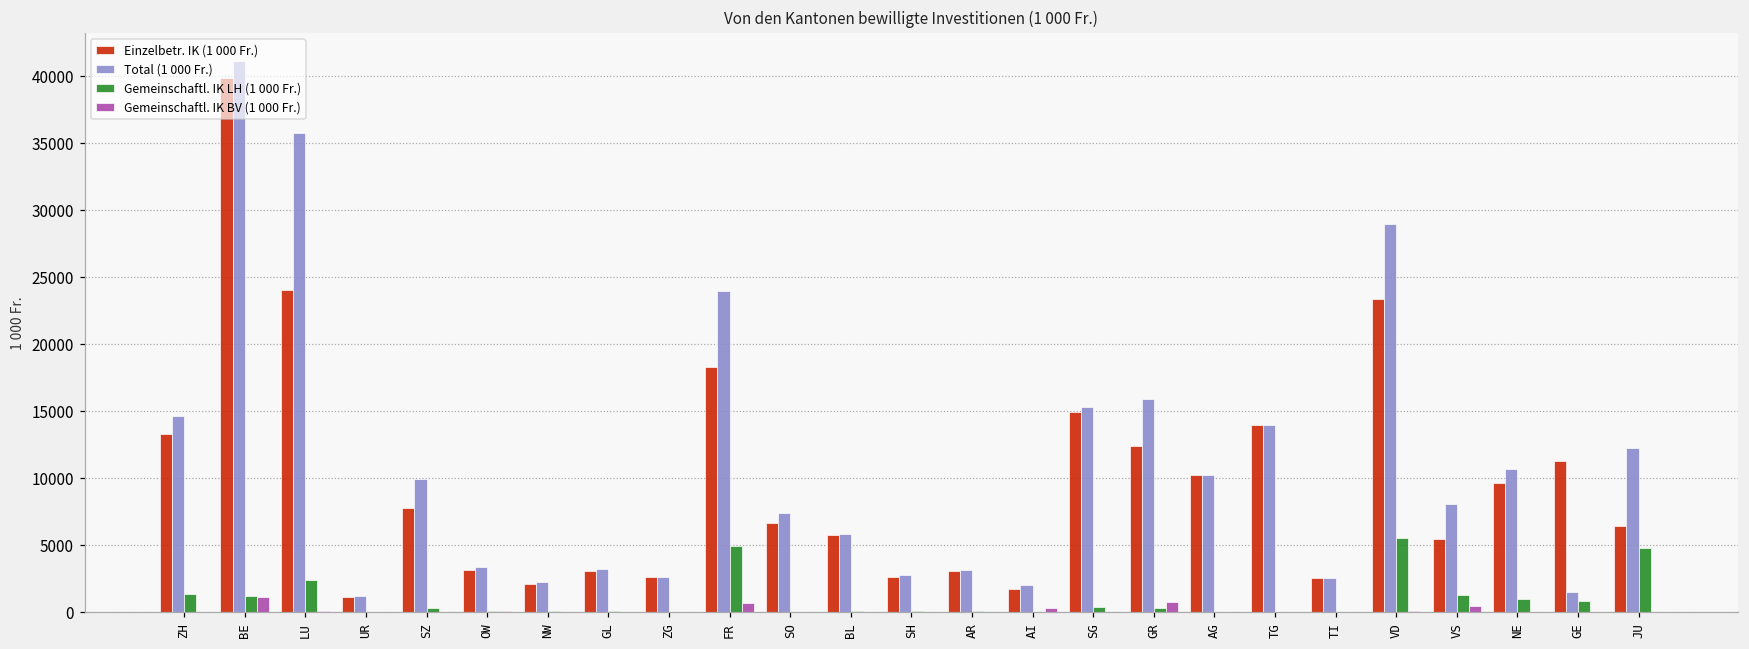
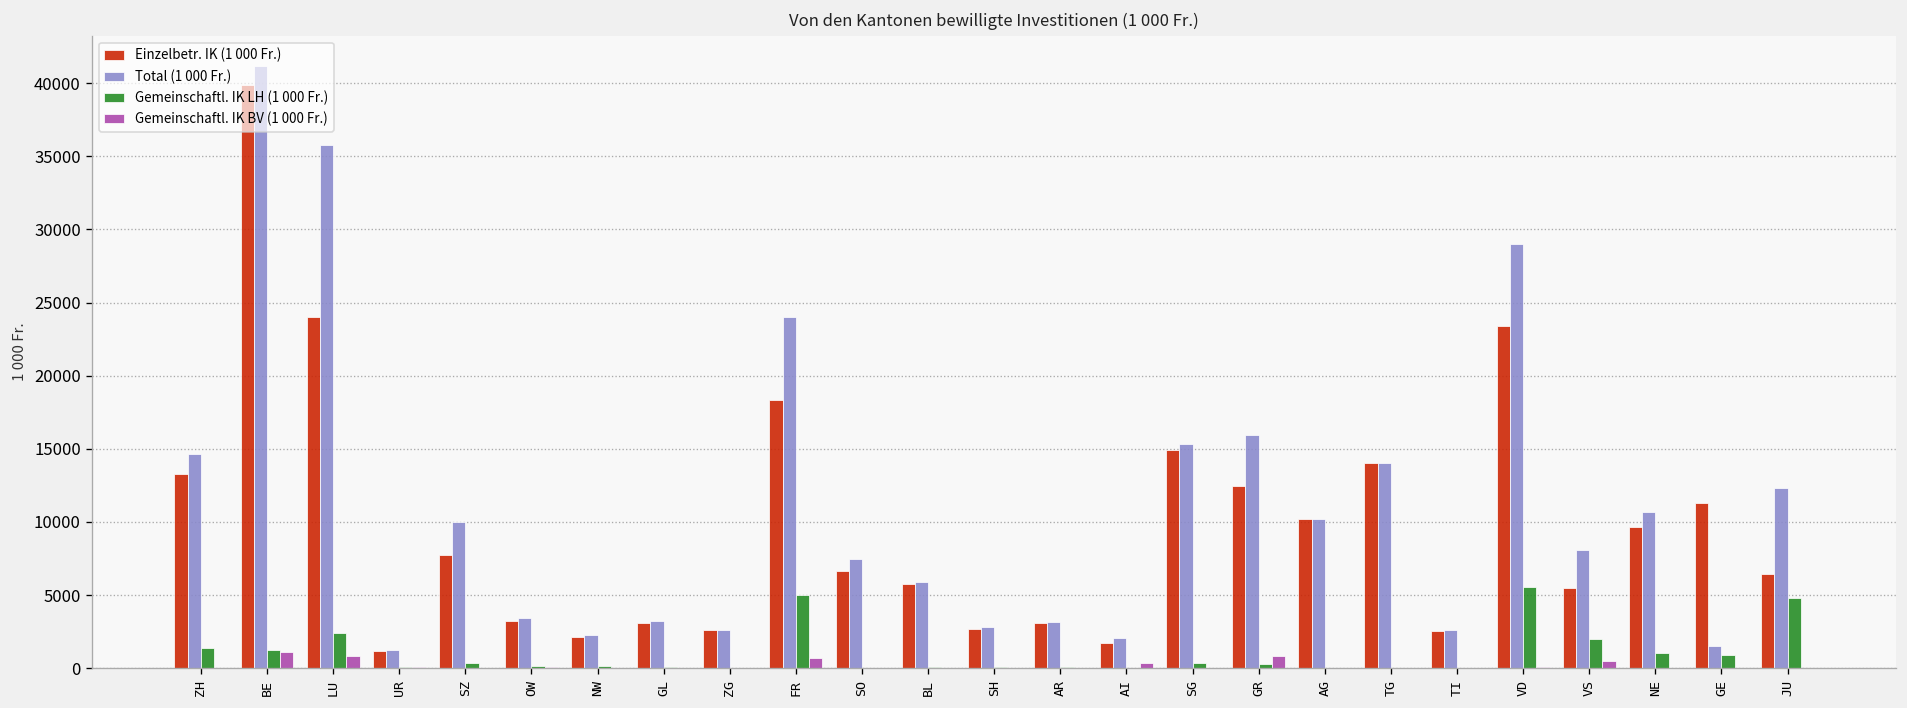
Gemeinschaftl. IK BV (1 000 Fr.), LU: 100 -> 900
Gemeinschaftl. IK LH (1 000 Fr.), VS: 1300 -> 2000
